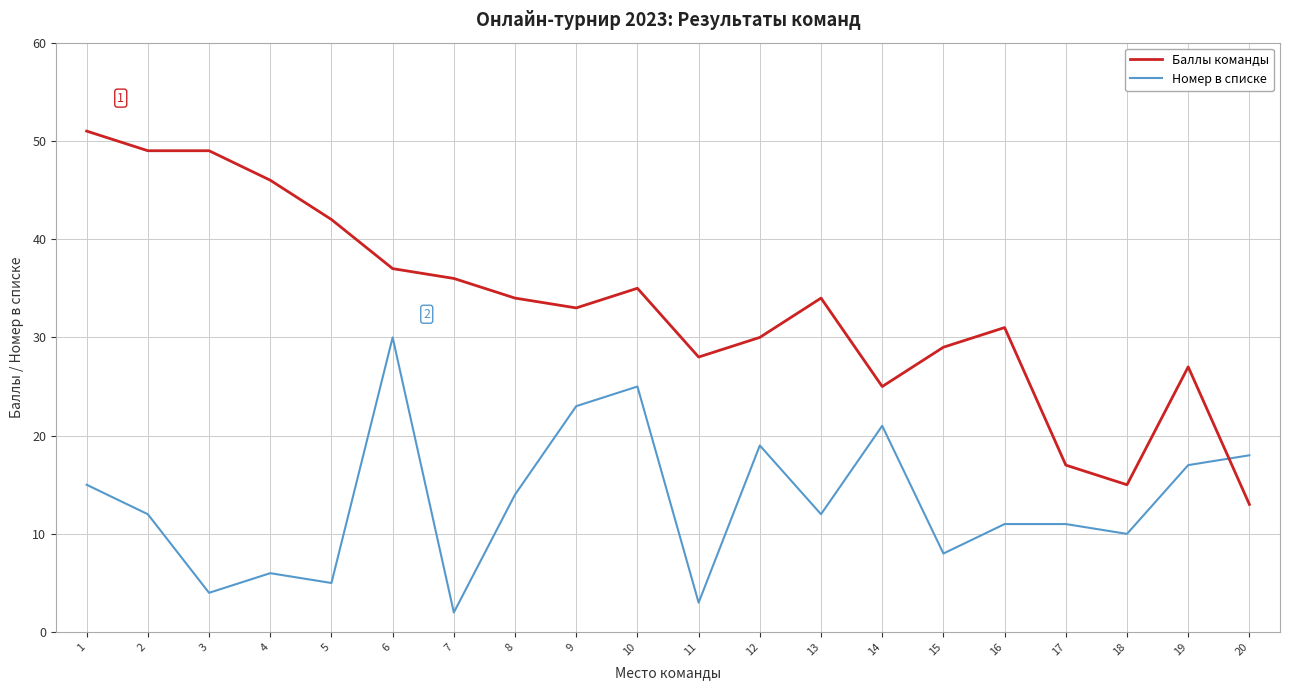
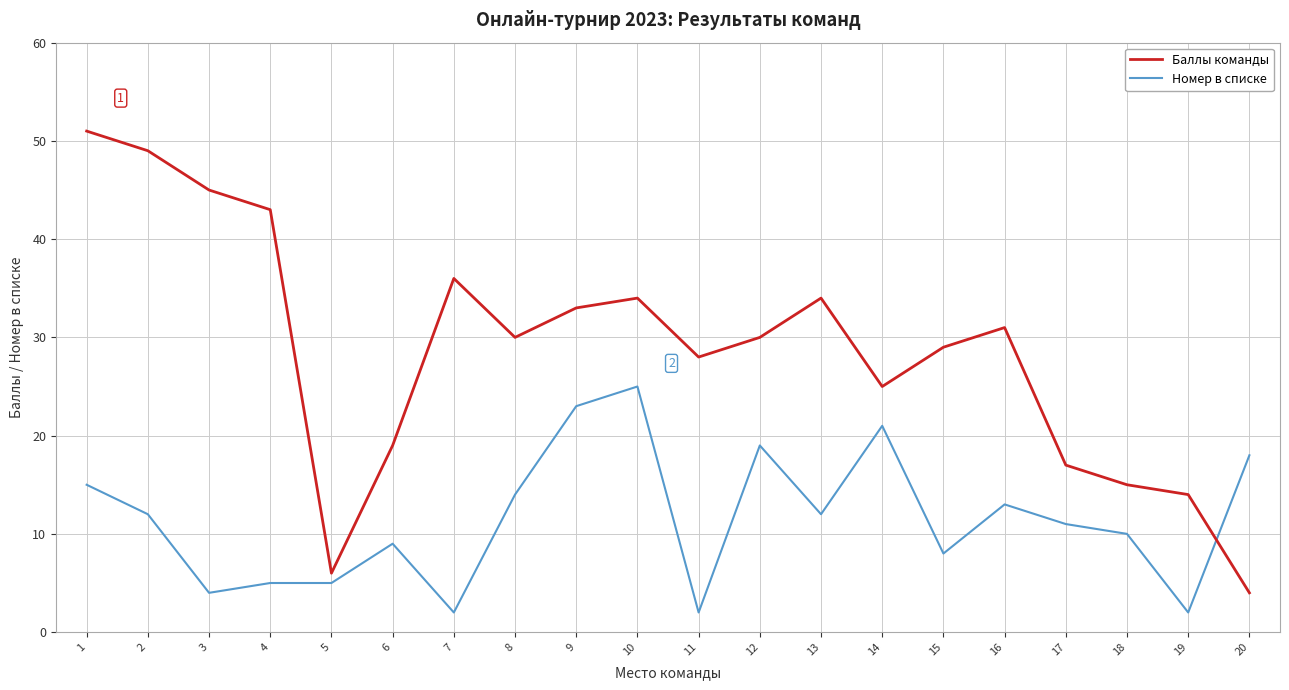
Баллы команды, 3: 49 -> 45
Баллы команды, 4: 46 -> 43
Номер в списке, 4: 6 -> 5
Баллы команды, 5: 42 -> 6
Баллы команды, 6: 37 -> 19
Номер в списке, 6: 30 -> 9
Баллы команды, 8: 34 -> 30
Баллы команды, 10: 35 -> 34
Номер в списке, 11: 3 -> 2
Номер в списке, 16: 11 -> 13
Баллы команды, 19: 27 -> 14
Номер в списке, 19: 17 -> 2
Баллы команды, 20: 13 -> 4
